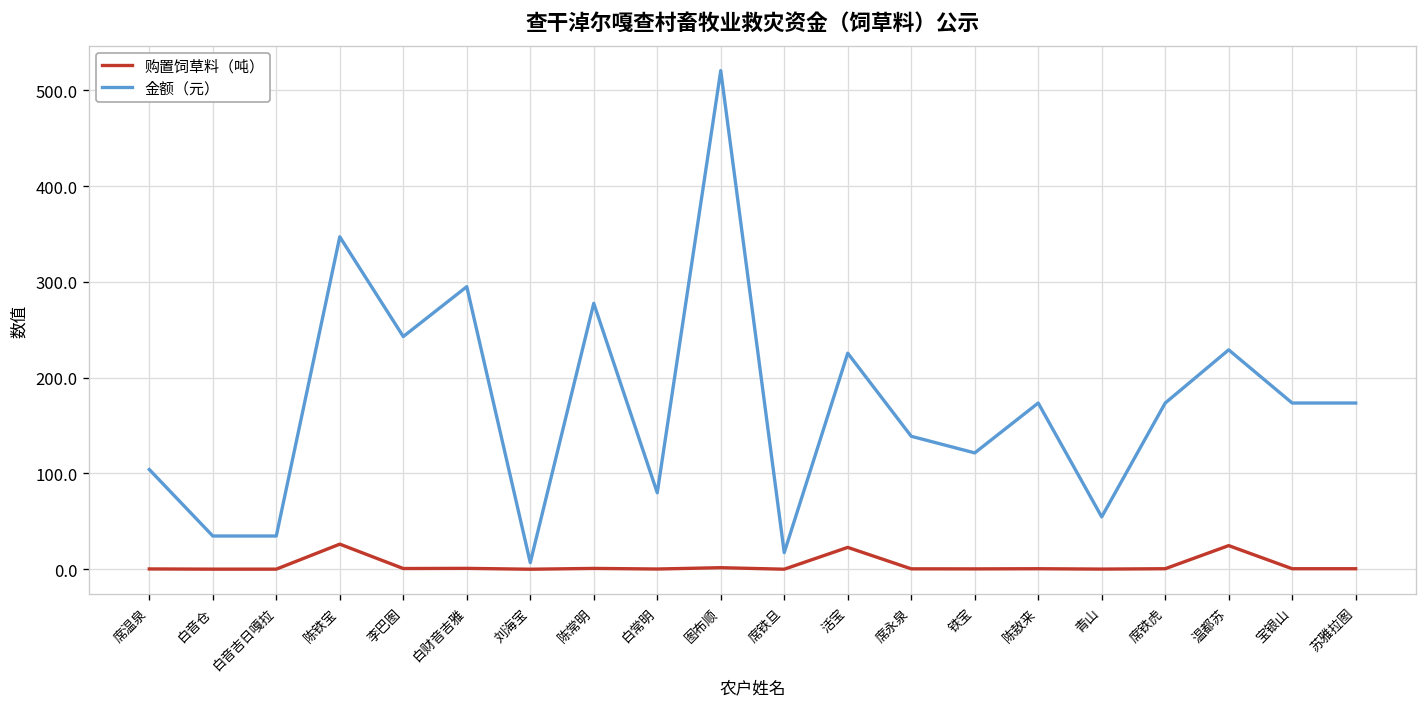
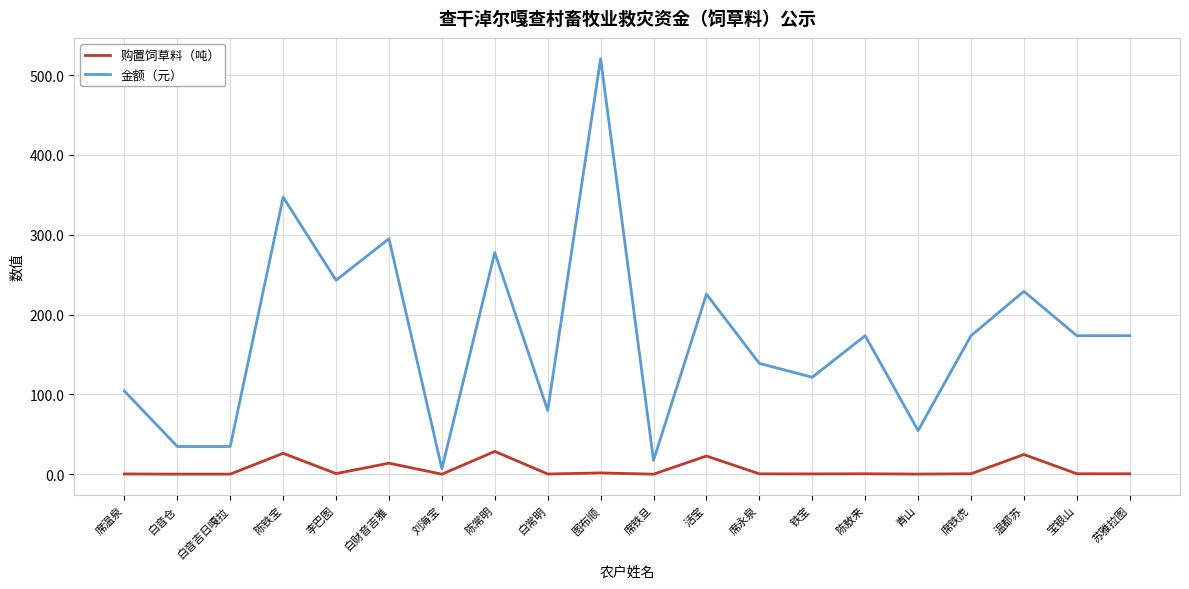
购置饲草料（吨）, 白财音吉雅: 0 -> 10
购置饲草料（吨）, 陈常明: 0 -> 30
